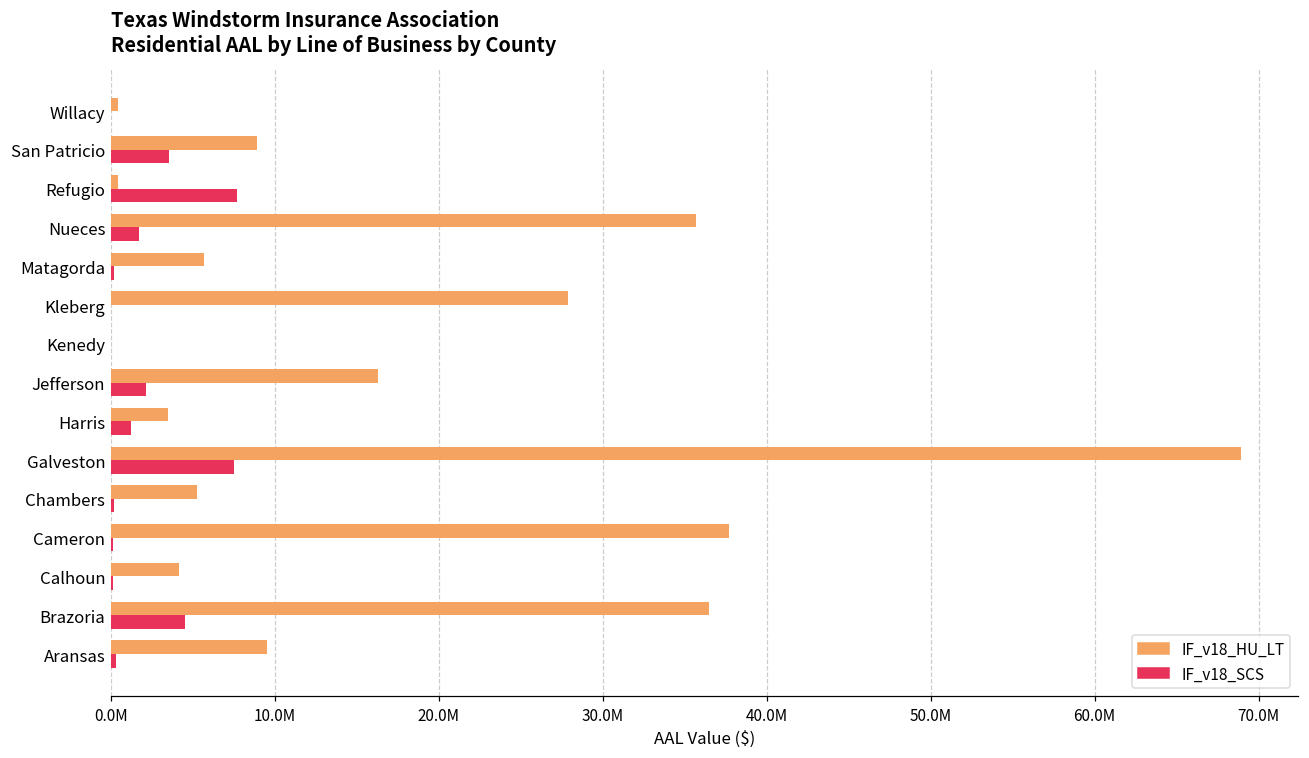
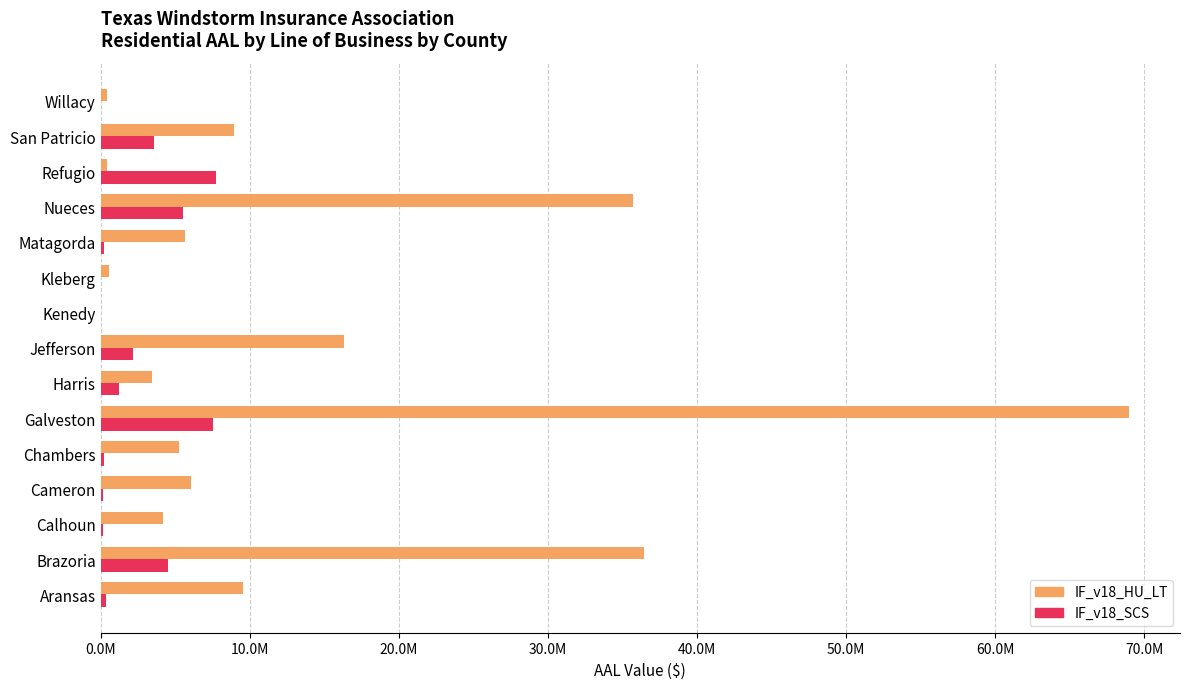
IF_v18_SCS, Nueces: 1700000 -> 5500000
IF_v18_HU_LT, Kleberg: 27900000 -> 600000
IF_v18_HU_LT, Cameron: 37700000 -> 6000000
